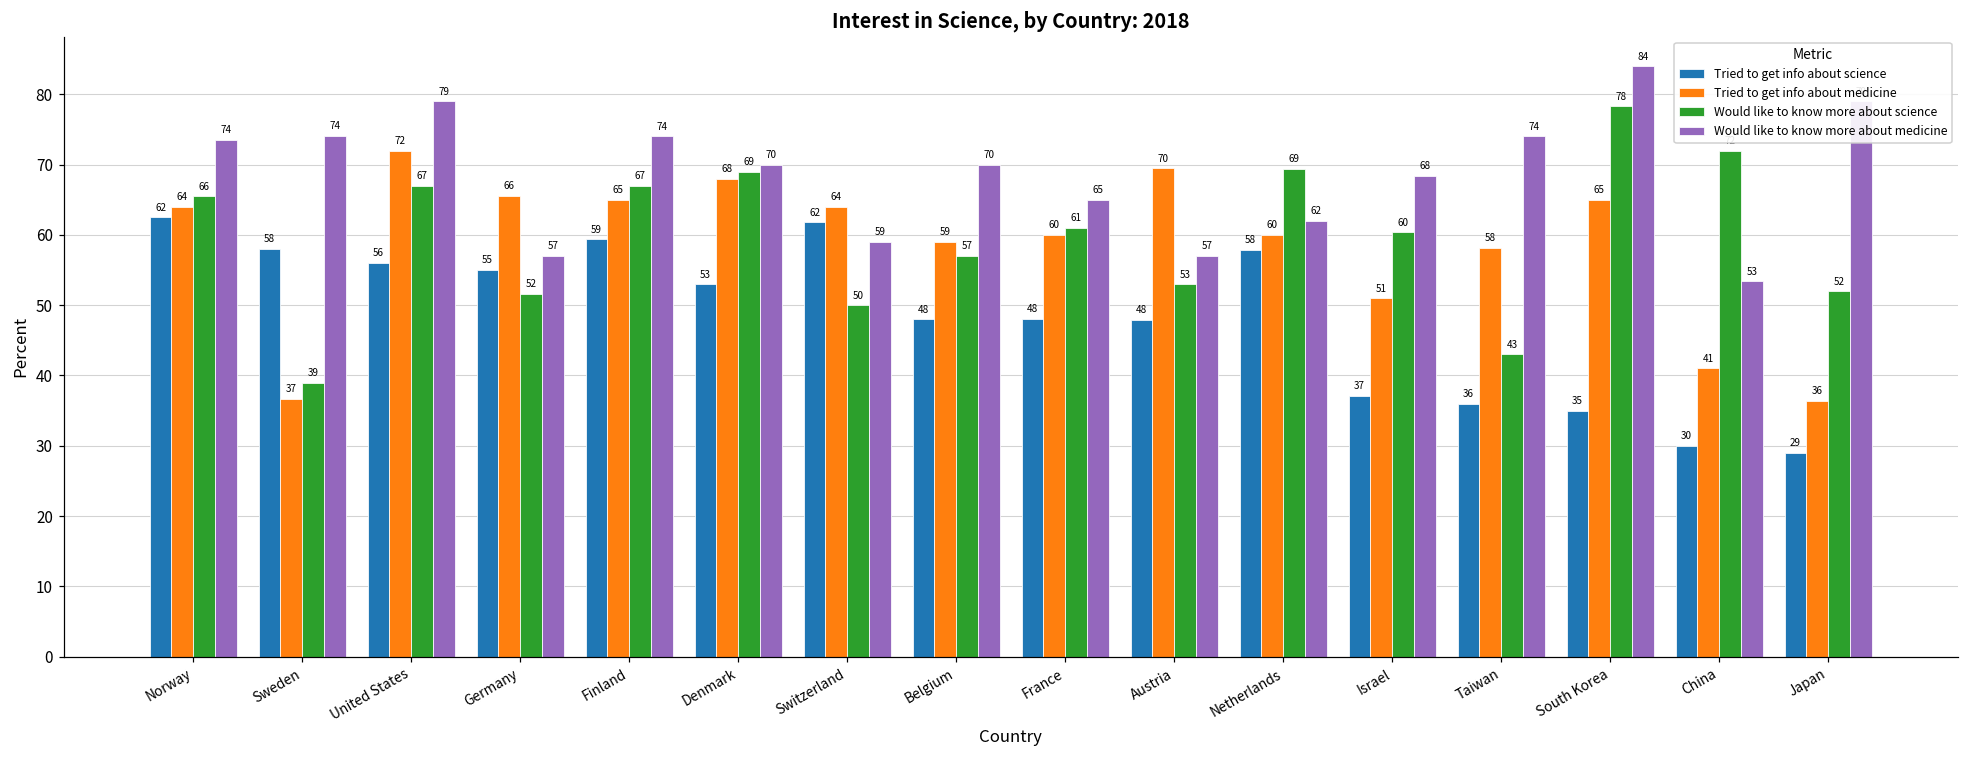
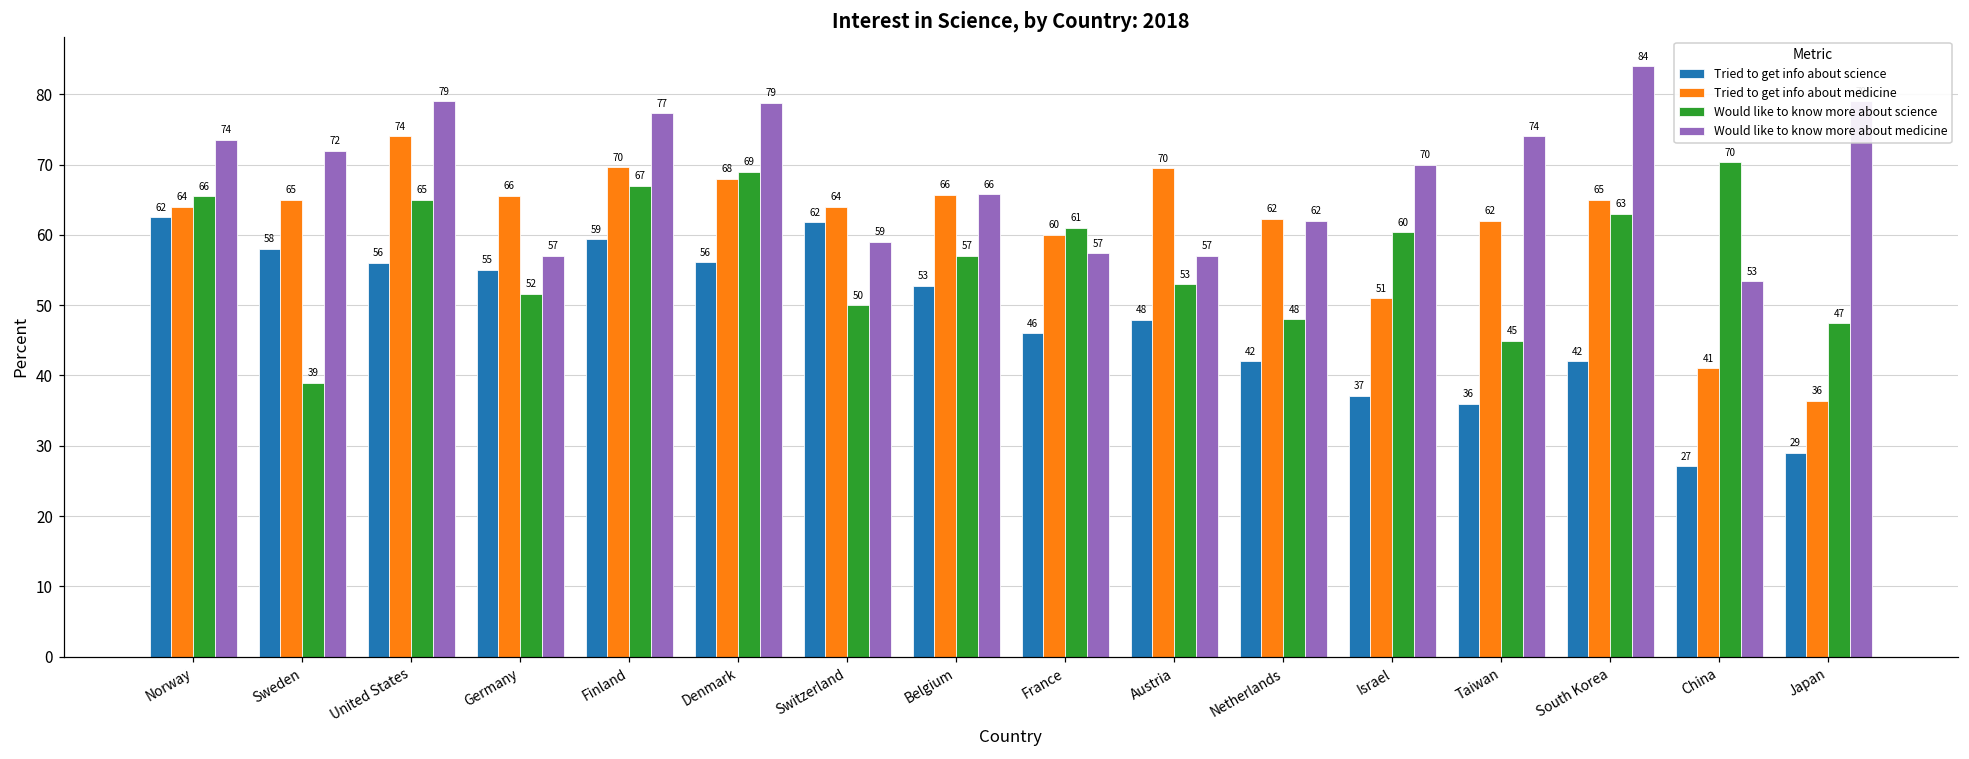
Tried to get info about medicine, Sweden: 37 -> 65
Would like to know more about medicine, Sweden: 74 -> 72
Tried to get info about medicine, United States: 72 -> 74
Would like to know more about science, United States: 67 -> 65
Tried to get info about medicine, Finland: 65 -> 70
Would like to know more about medicine, Finland: 74 -> 77
Tried to get info about science, Denmark: 53 -> 56
Would like to know more about medicine, Denmark: 70 -> 79
Tried to get info about science, Belgium: 48 -> 53
Tried to get info about medicine, Belgium: 59 -> 66
Would like to know more about medicine, Belgium: 70 -> 66
Tried to get info about science, France: 48 -> 46
Would like to know more about medicine, France: 65 -> 57
Tried to get info about science, Netherlands: 58 -> 42
Tried to get info about medicine, Netherlands: 60 -> 62
Would like to know more about science, Netherlands: 69 -> 48
Would like to know more about medicine, Israel: 68 -> 70
Tried to get info about medicine, Taiwan: 58 -> 62
Would like to know more about science, Taiwan: 43 -> 45
Tried to get info about science, South Korea: 35 -> 42
Would like to know more about science, South Korea: 78 -> 63
Tried to get info about science, China: 30 -> 27
Would like to know more about science, China: 72 -> 70
Would like to know more about science, Japan: 52 -> 47
